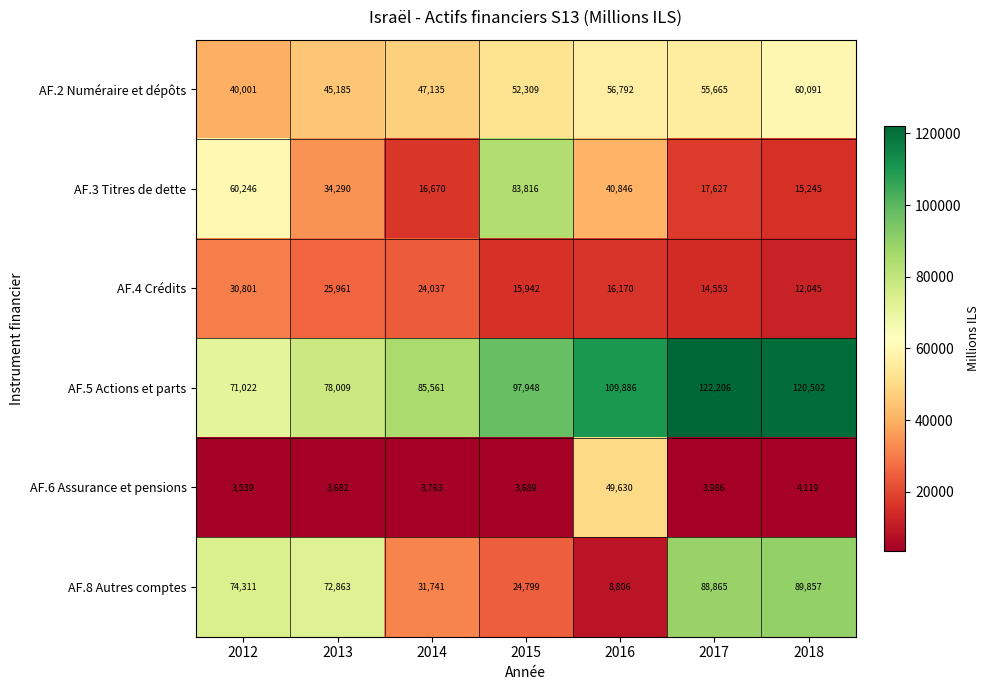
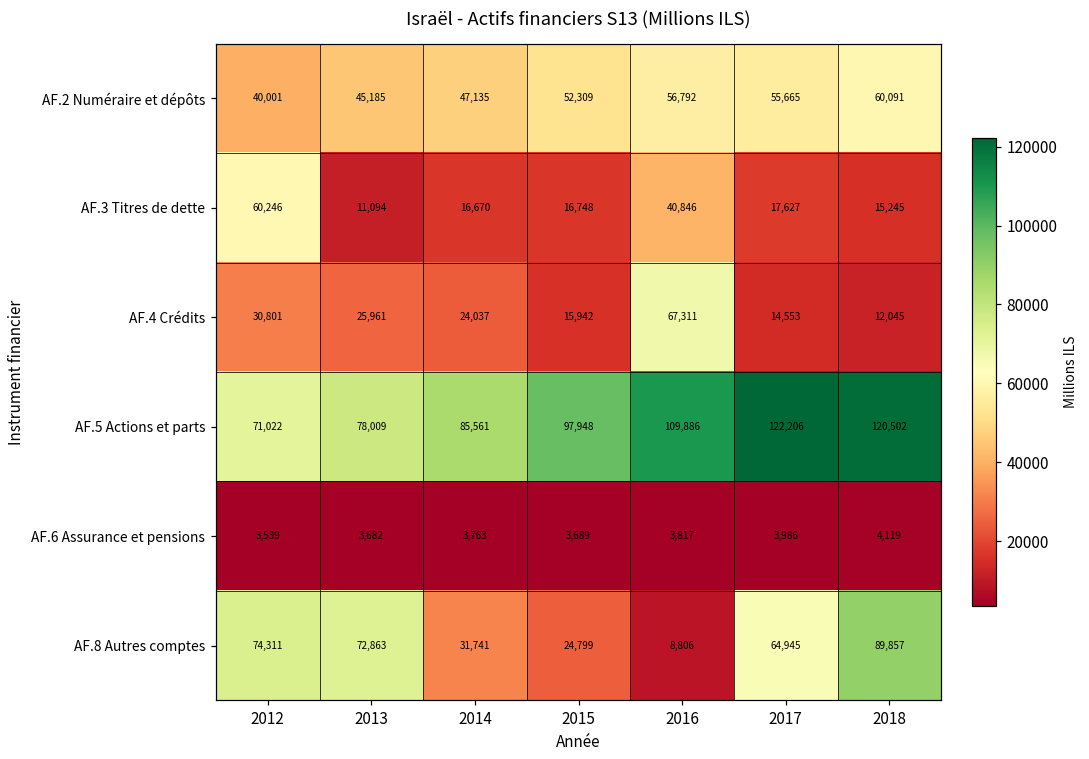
AF.3 Titres de dette, 2013: 34,290 -> 11,094
AF.3 Titres de dette, 2015: 83,816 -> 16,748
AF.4 Crédits, 2016: 16,170 -> 67,311
AF.6 Assurance et pensions, 2016: 49,630 -> 3,817
AF.8 Autres comptes, 2017: 88,865 -> 64,945
